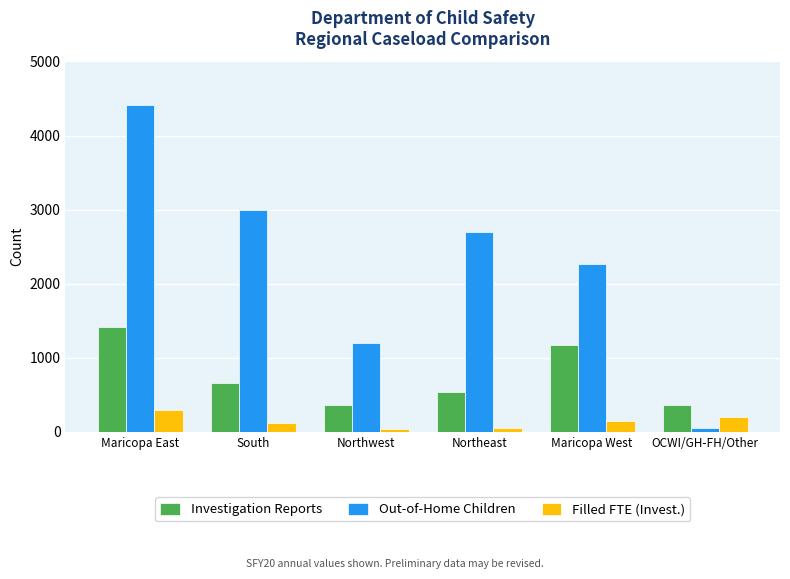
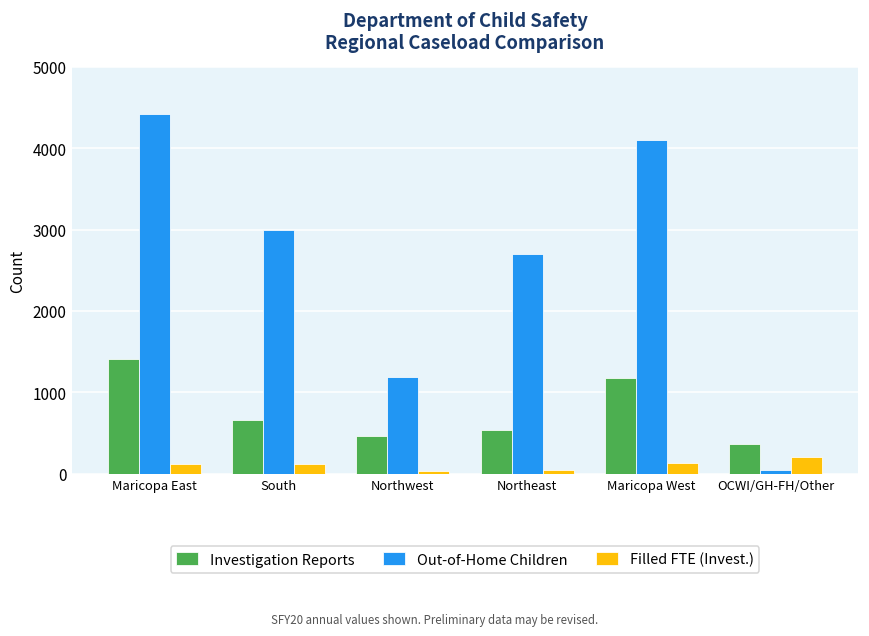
Filled FTE (Invest.), Maricopa East: 300 -> 100
Investigation Reports, Northwest: 400 -> 500
Out-of-Home Children, Maricopa West: 2300 -> 4100
